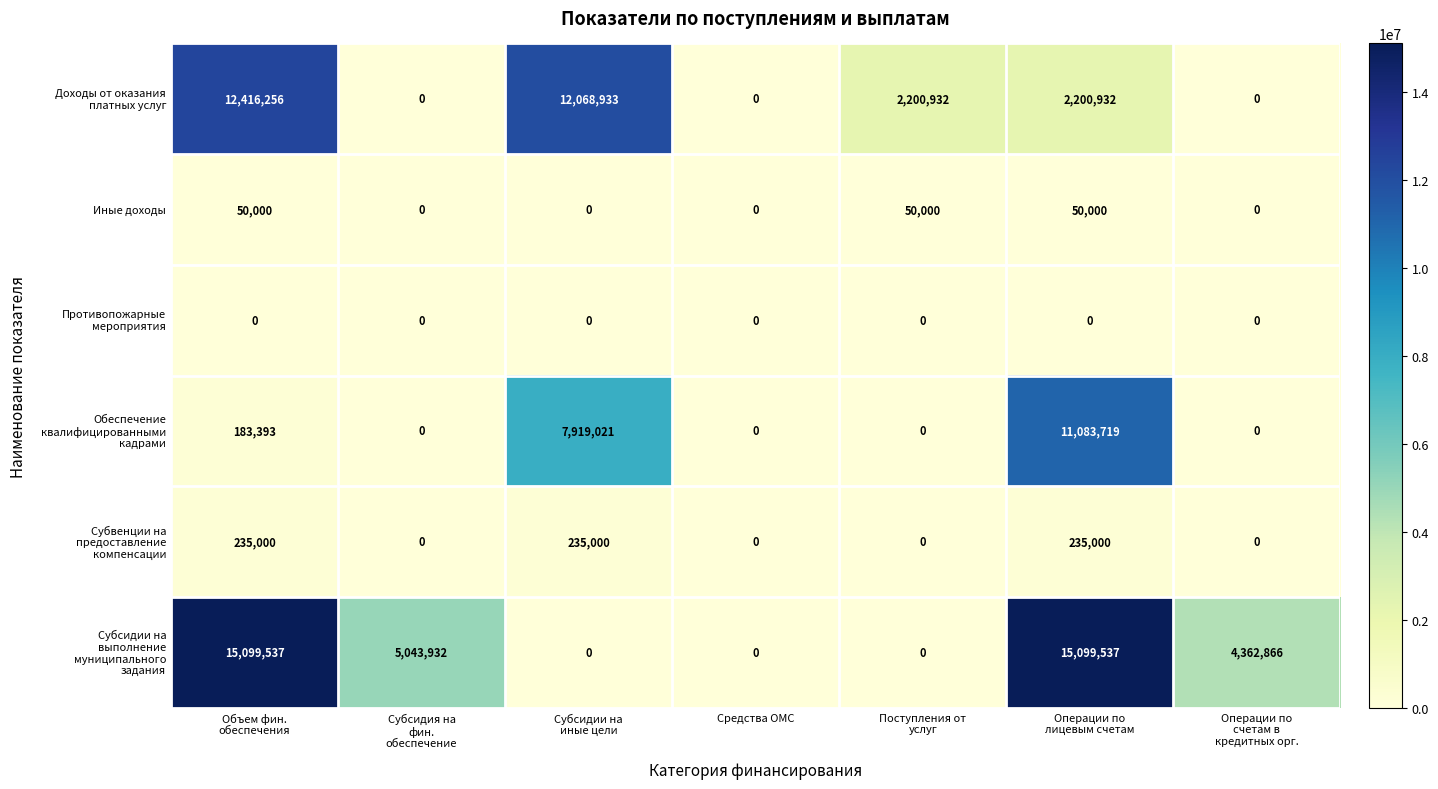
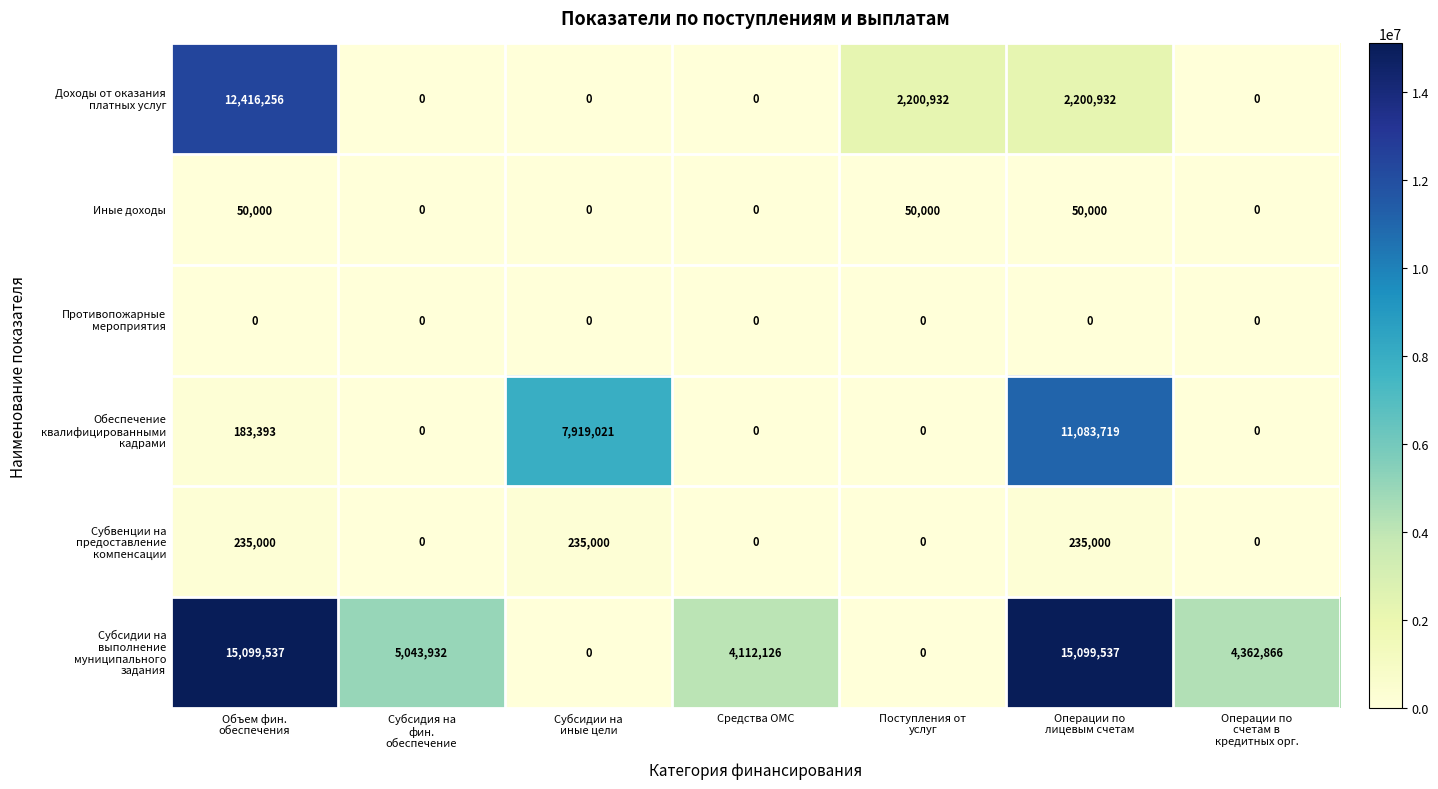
Доходы от оказания платных услуг, Субсидии на иные цели: 12,068,933 -> 0
Субсидии на выполнение муниципального задания, Средства ОМС: 0 -> 4,112,126
